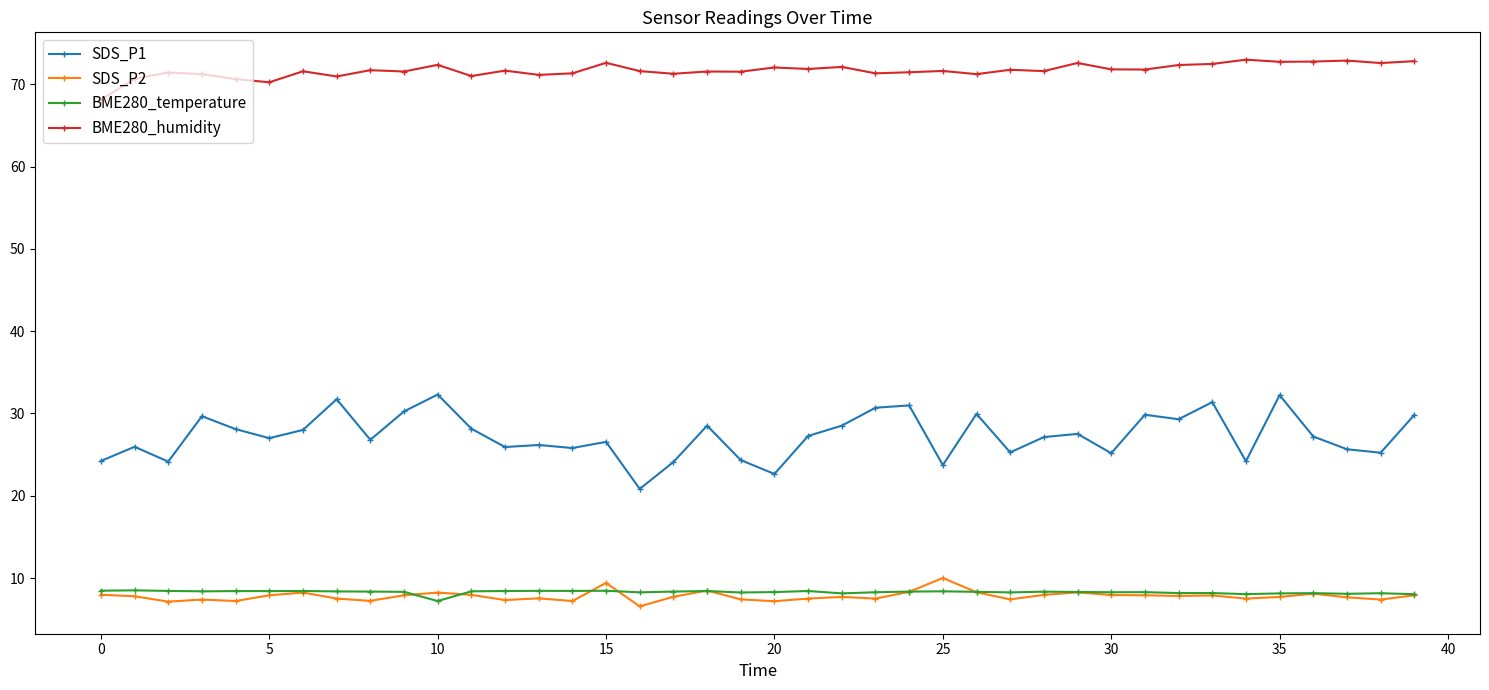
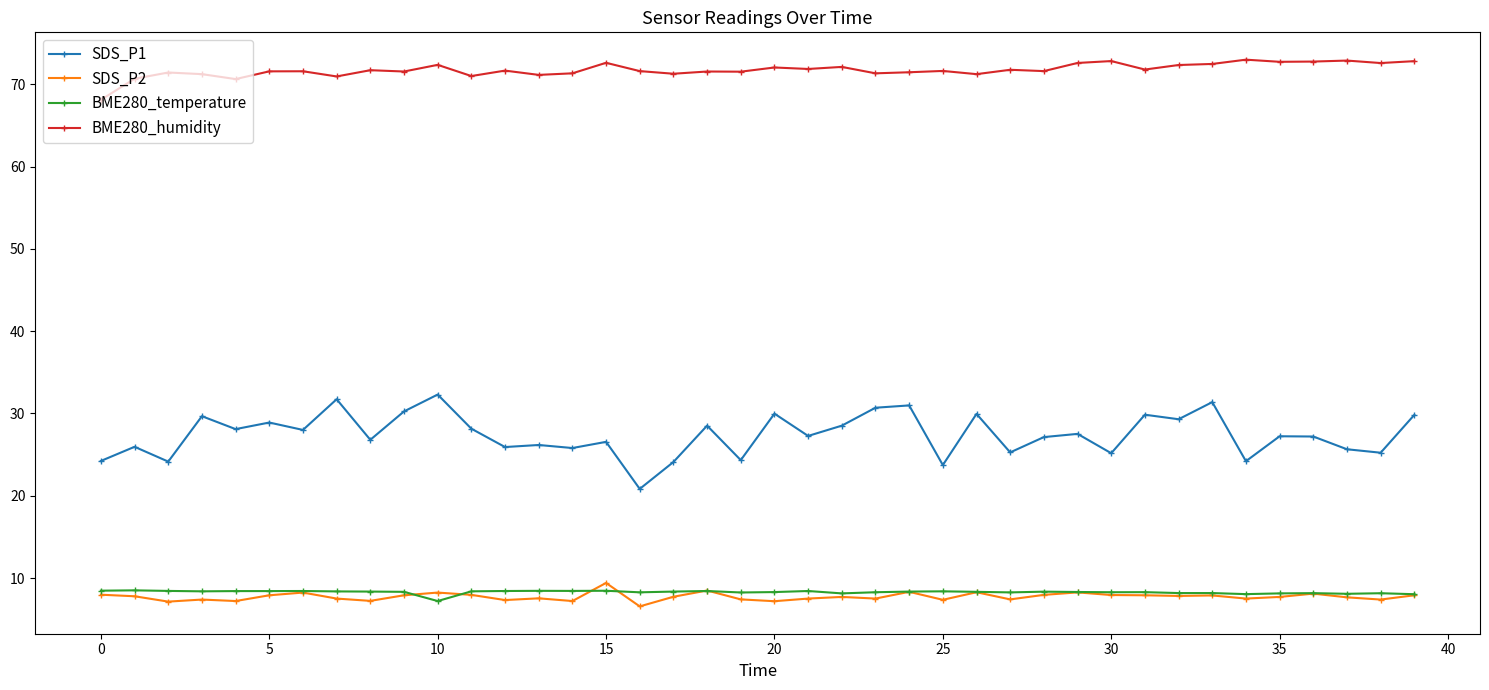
SDS_P1, 5: 27 -> 29
BME280_humidity, 5: 70 -> 72
SDS_P1, 20: 23 -> 30
SDS_P2, 25: 10 -> 7
BME280_humidity, 30: 72 -> 73
SDS_P1, 35: 32 -> 27
